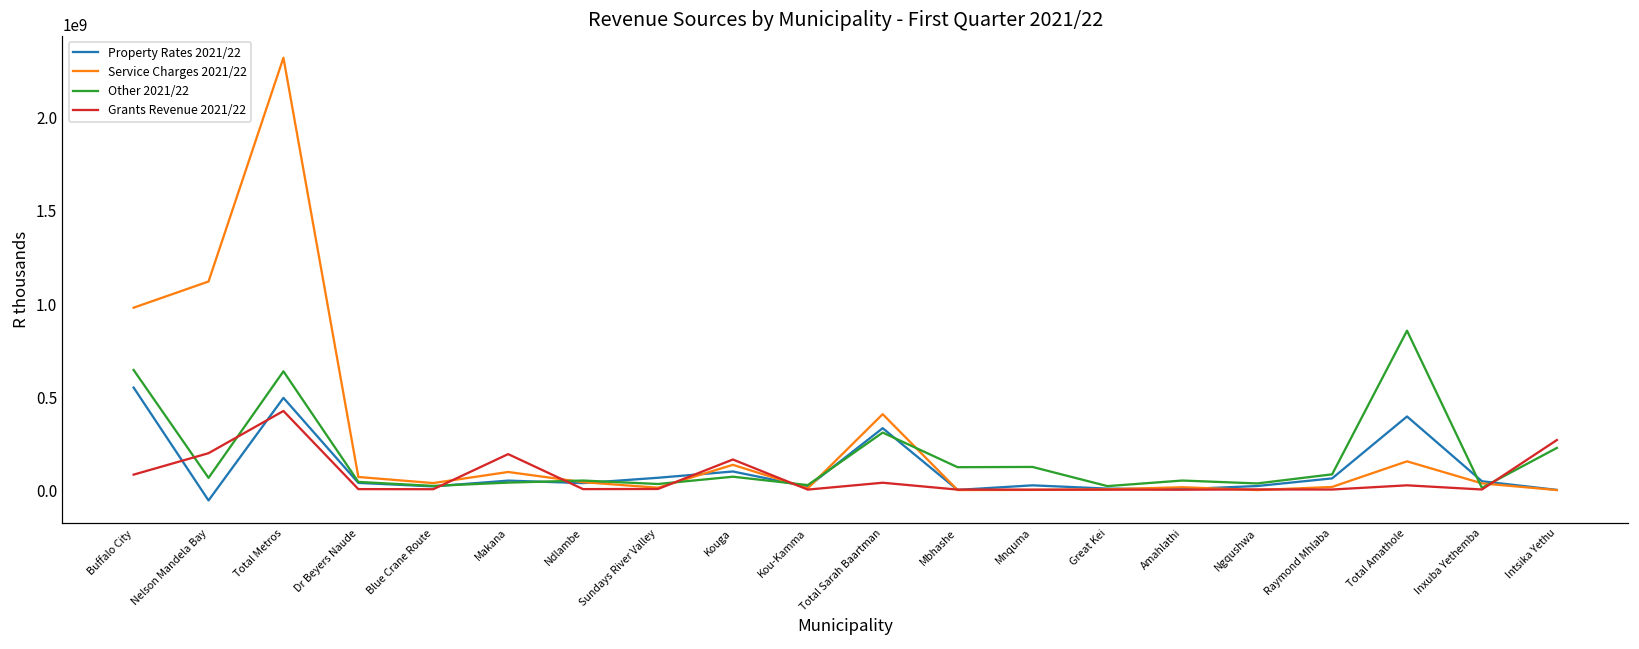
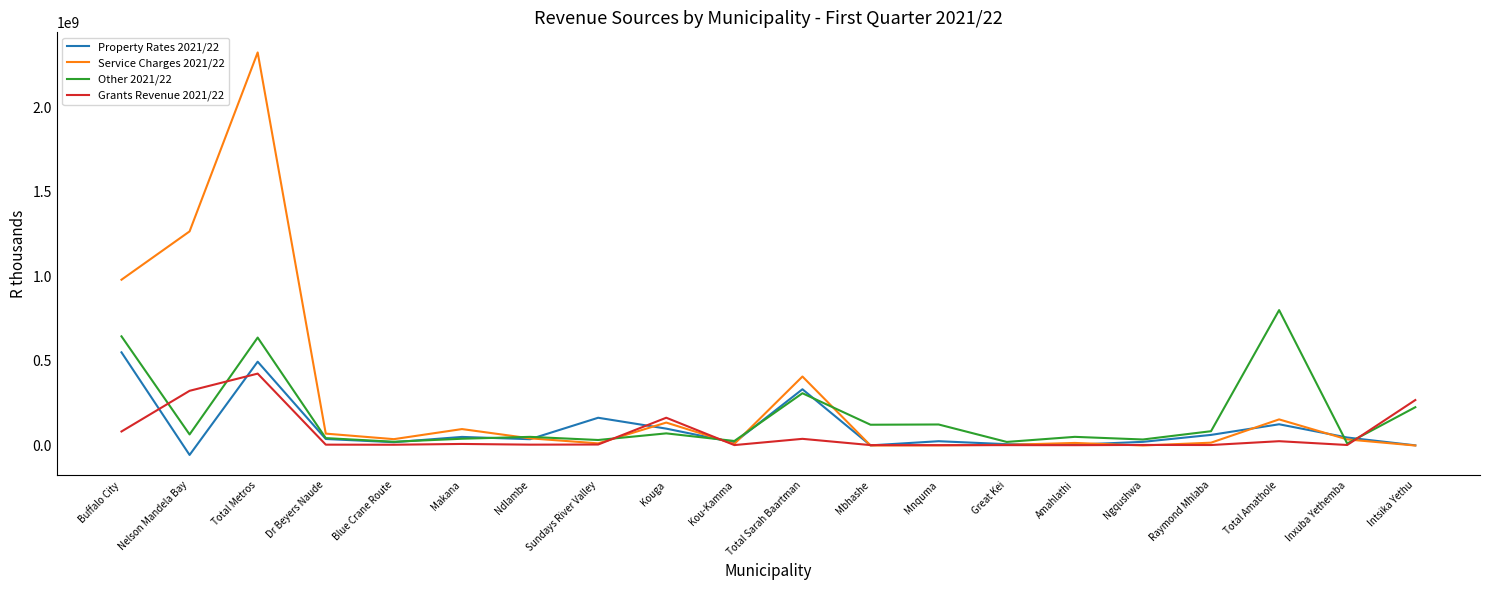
Service Charges 2021/22, Nelson Mandela Bay: 1120000000 -> 1270000000
Grants Revenue 2021/22, Nelson Mandela Bay: 200000000 -> 320000000
Grants Revenue 2021/22, Makana: 190000000 -> 10000000
Property Rates 2021/22, Sundays River Valley: 70000000 -> 160000000
Property Rates 2021/22, Total Amathole: 400000000 -> 130000000
Other 2021/22, Total Amathole: 860000000 -> 800000000
